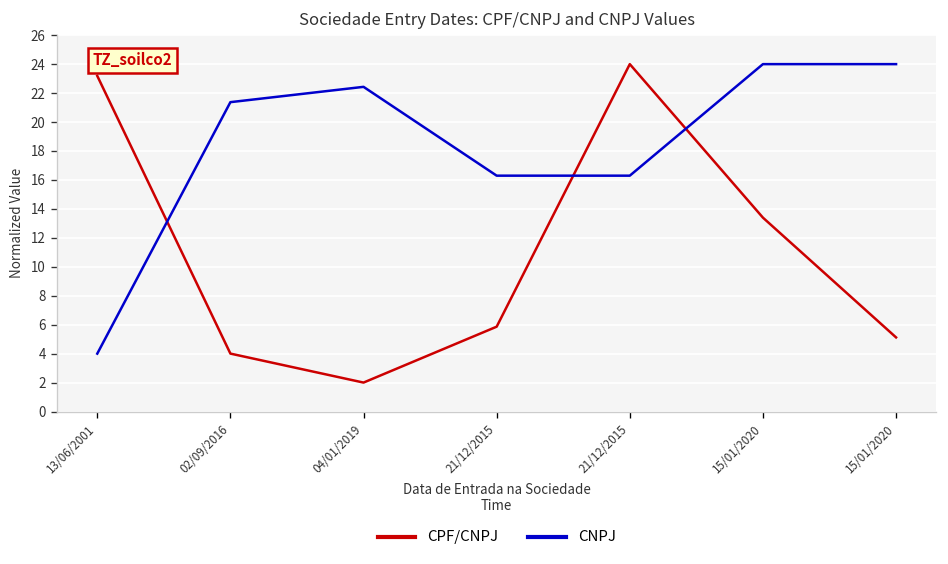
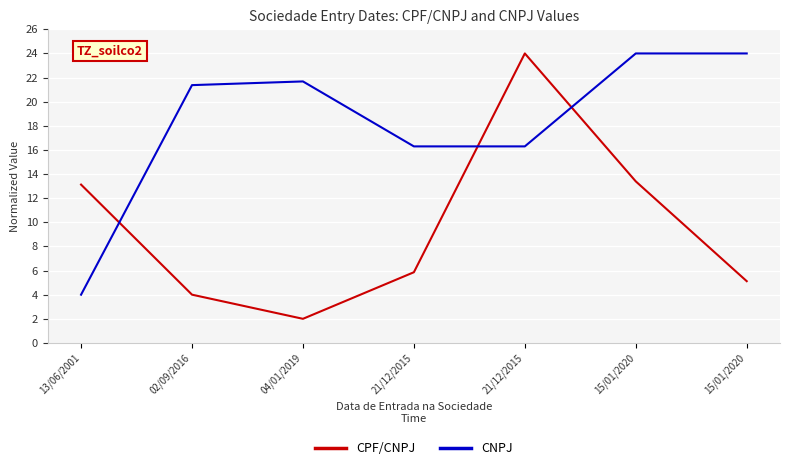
CPF/CNPJ, 13/06/2001: 23.2 -> 13.1
CNPJ, 04/01/2019: 22.4 -> 21.7
